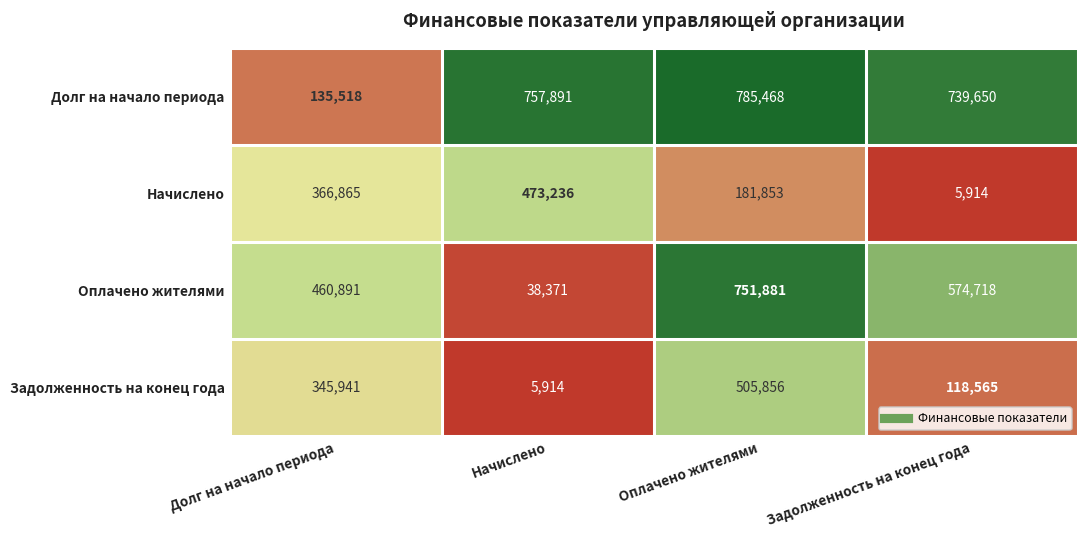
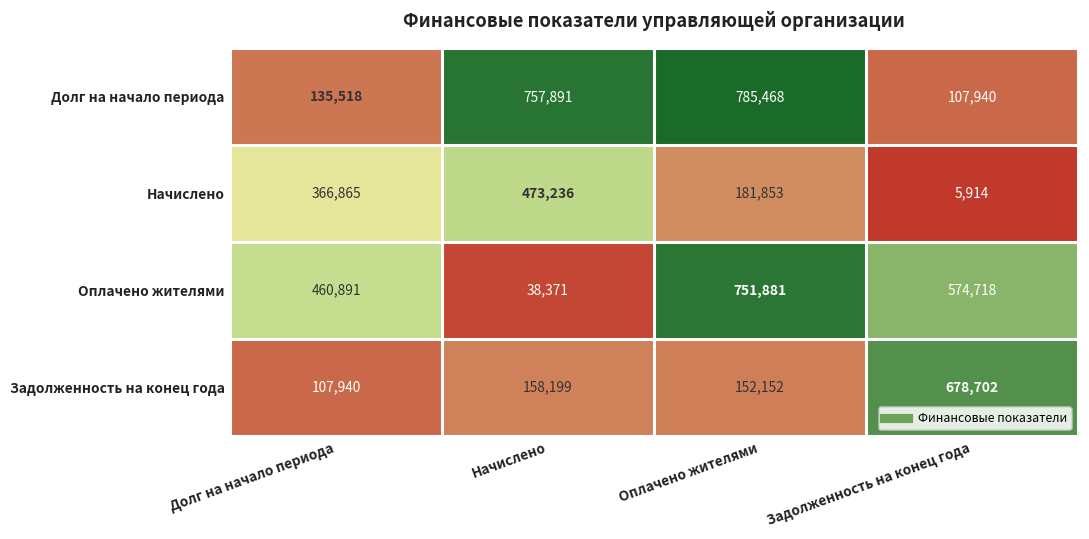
Долг на начало периода, Задолженность на конец года: 739,650 -> 107,940
Задолженность на конец года, Долг на начало периода: 345,941 -> 107,940
Задолженность на конец года, Начислено: 5,914 -> 158,199
Задолженность на конец года, Оплачено жителями: 505,856 -> 152,152
Задолженность на конец года, Задолженность на конец года: 118,565 -> 678,702
